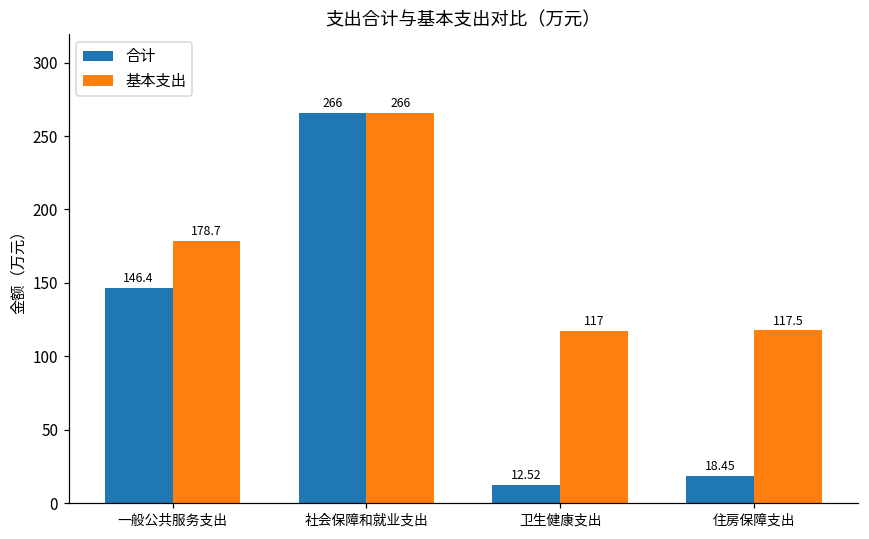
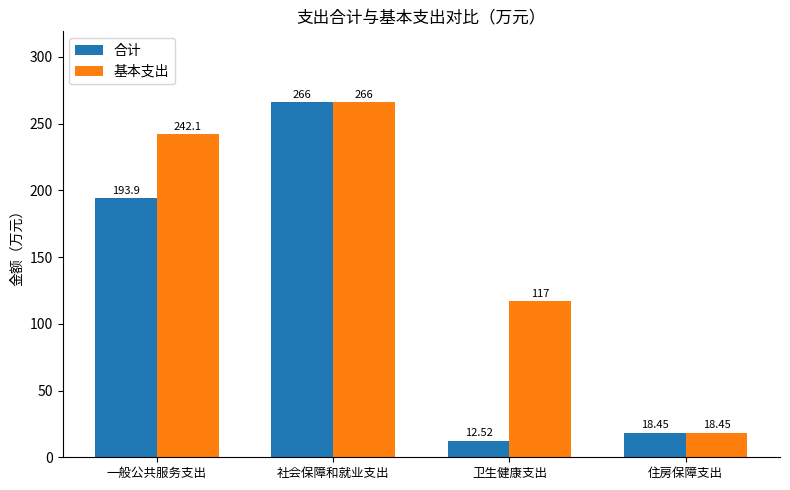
合计, 一般公共服务支出: 146.4 -> 193.9
基本支出, 一般公共服务支出: 178.7 -> 242.1
基本支出, 住房保障支出: 117.5 -> 18.45
